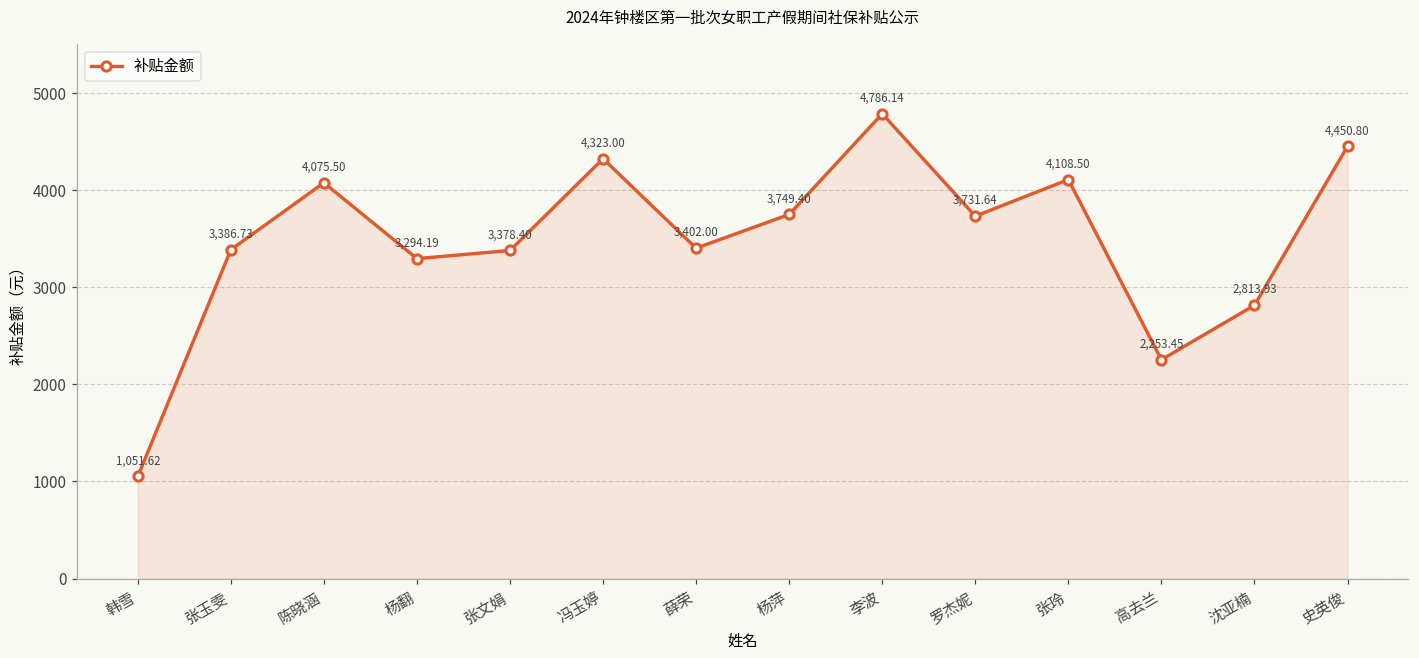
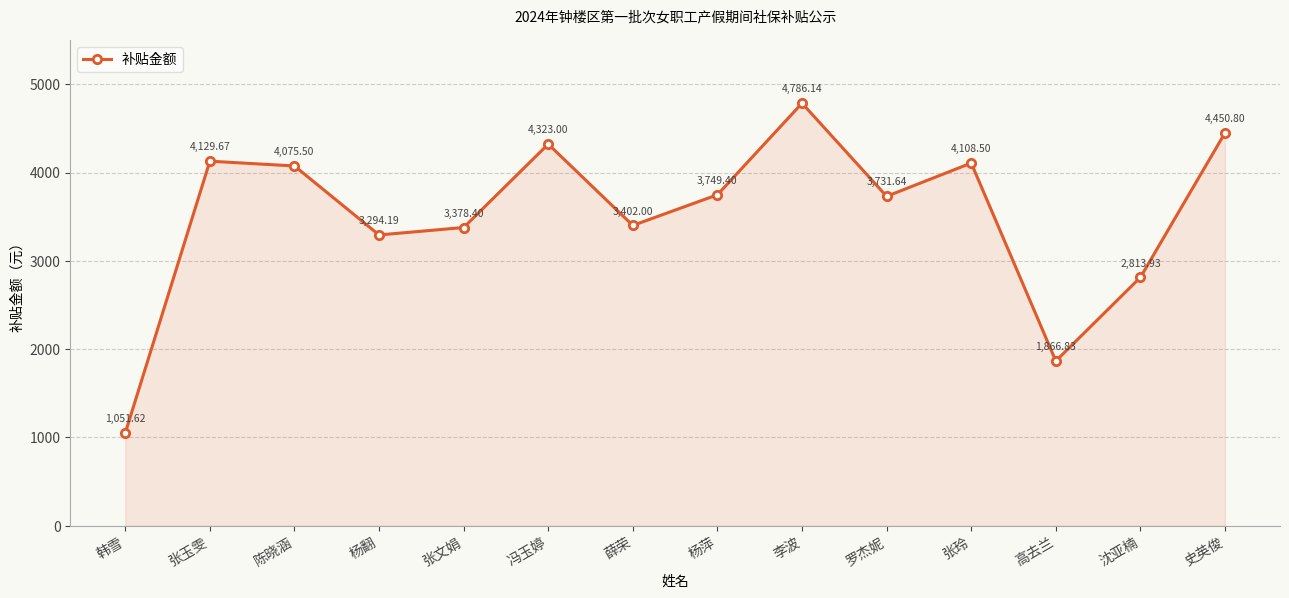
张玉雯: 3,386.73 -> 4,129.67
高去兰: 2,253.45 -> 1,866.83
